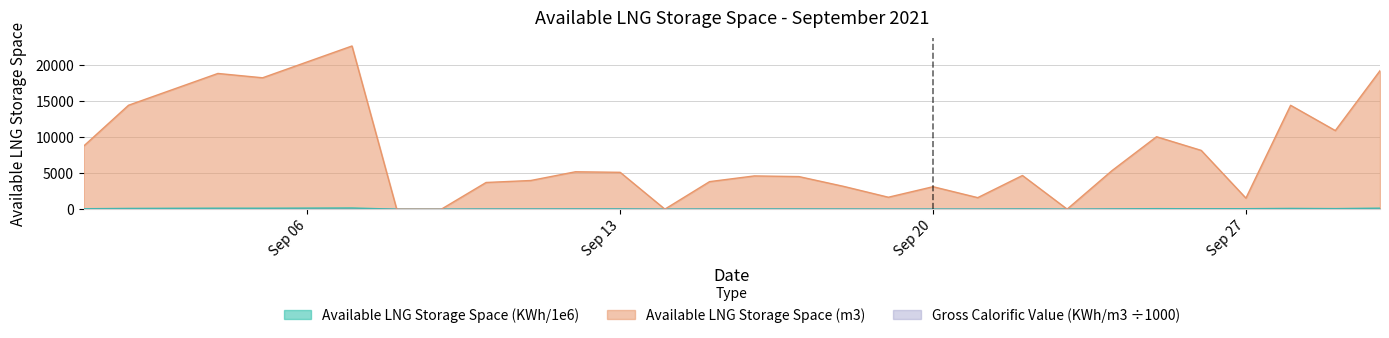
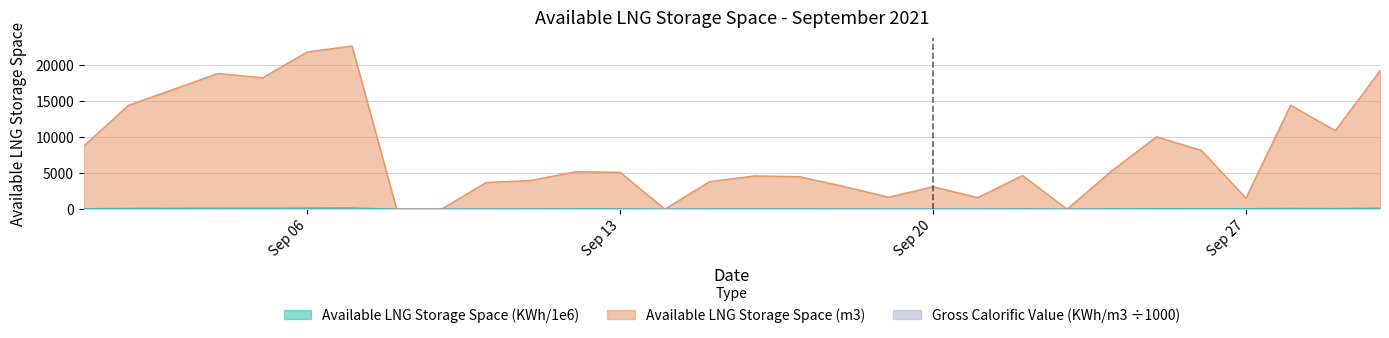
Available LNG Storage Space (m3), Sep 06: 20000 -> 22000
